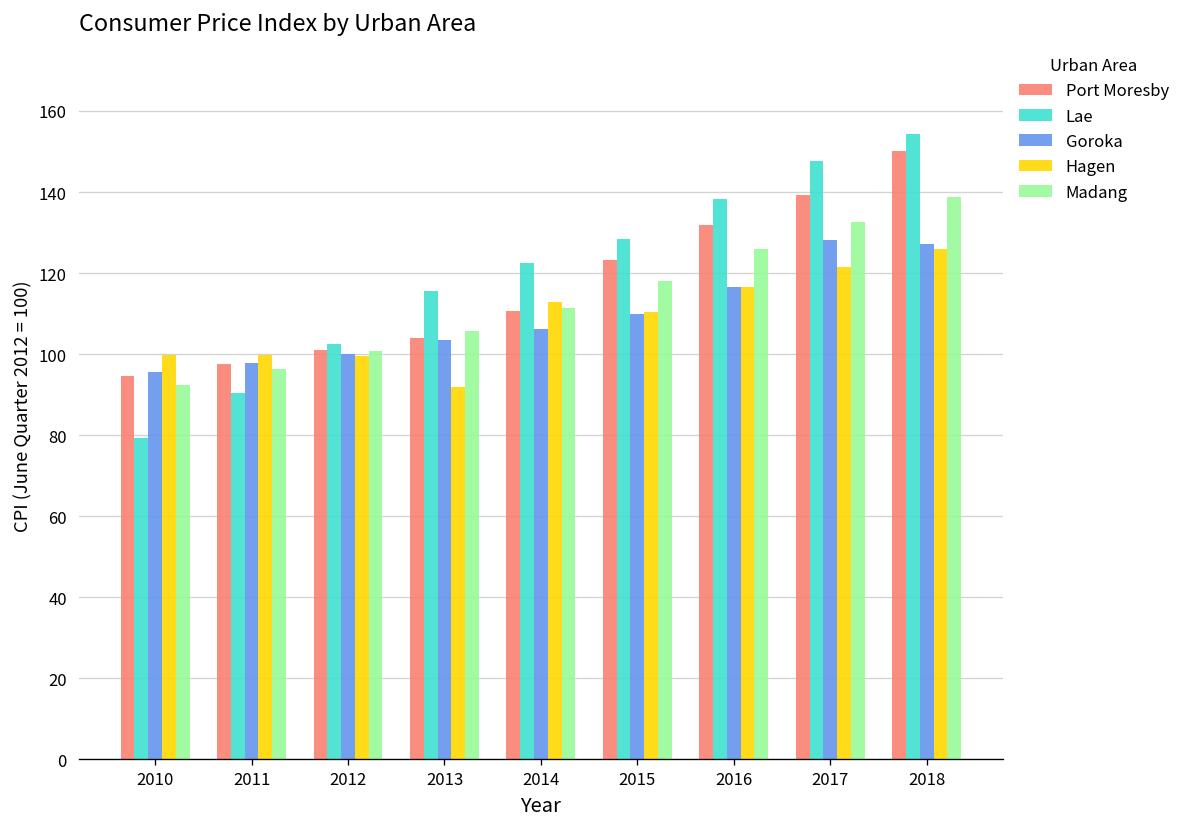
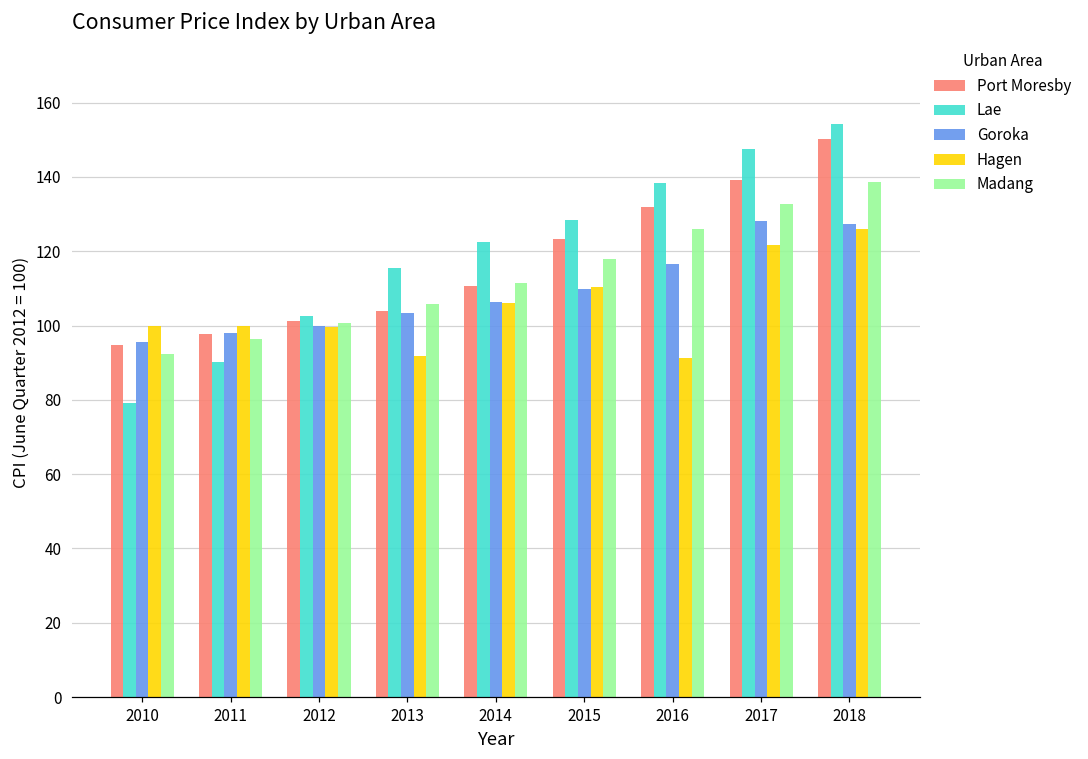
Hagen, 2014: 113 -> 106
Hagen, 2016: 117 -> 91
